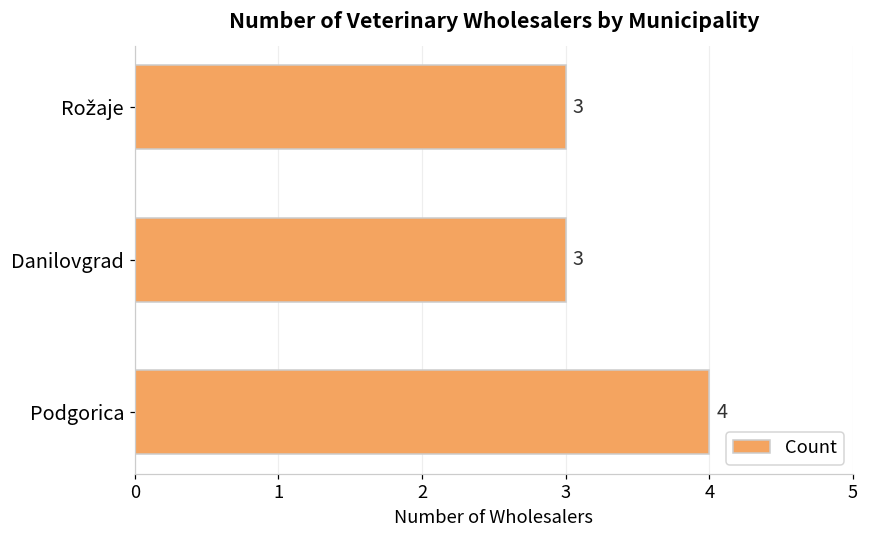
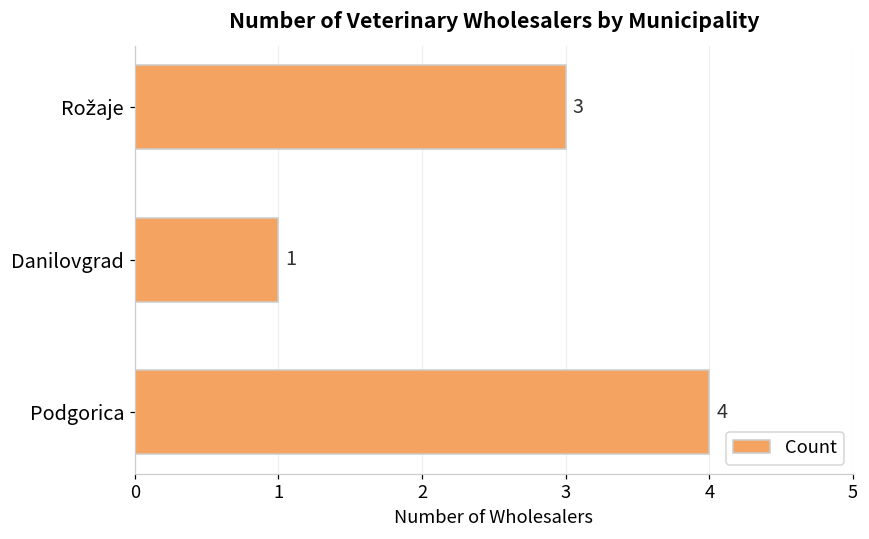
Danilovgrad: 3 -> 1
